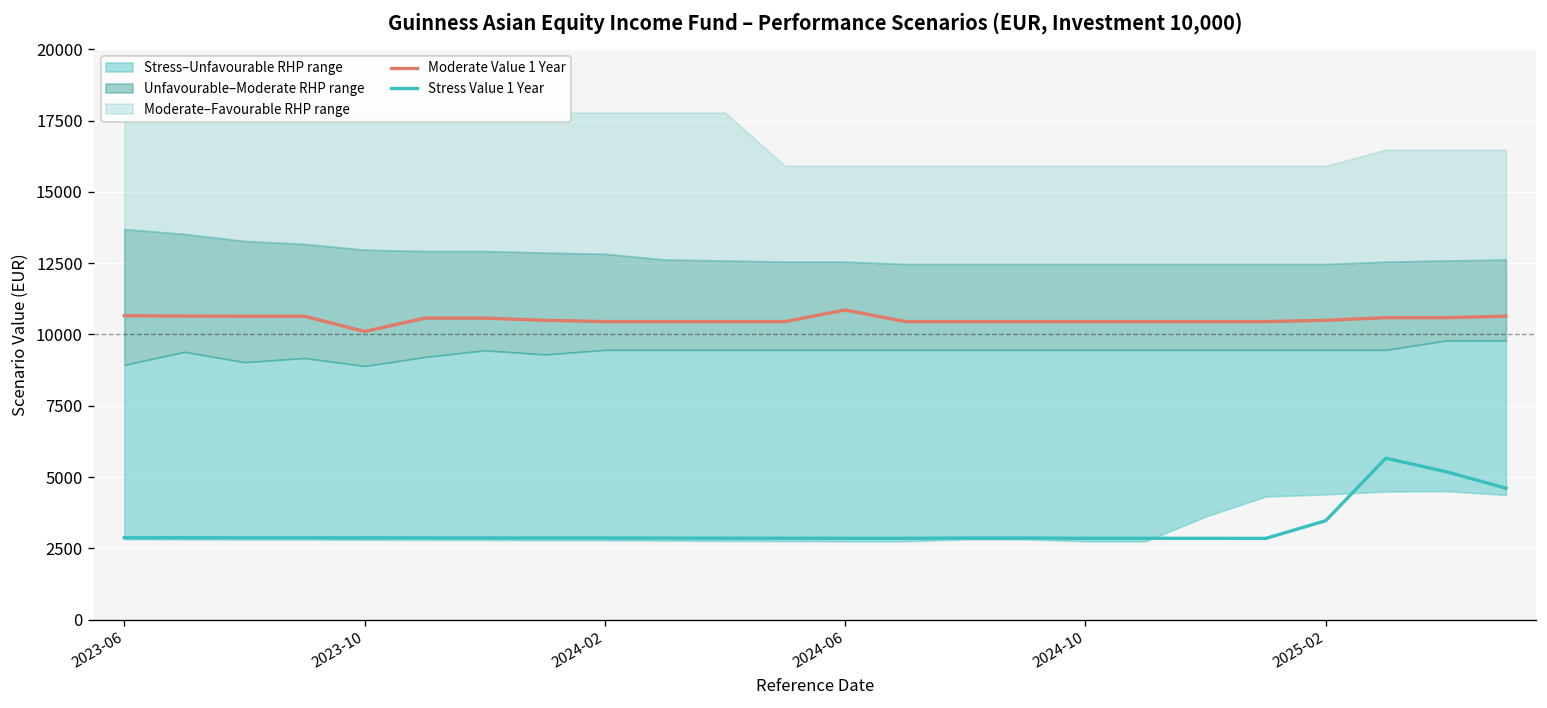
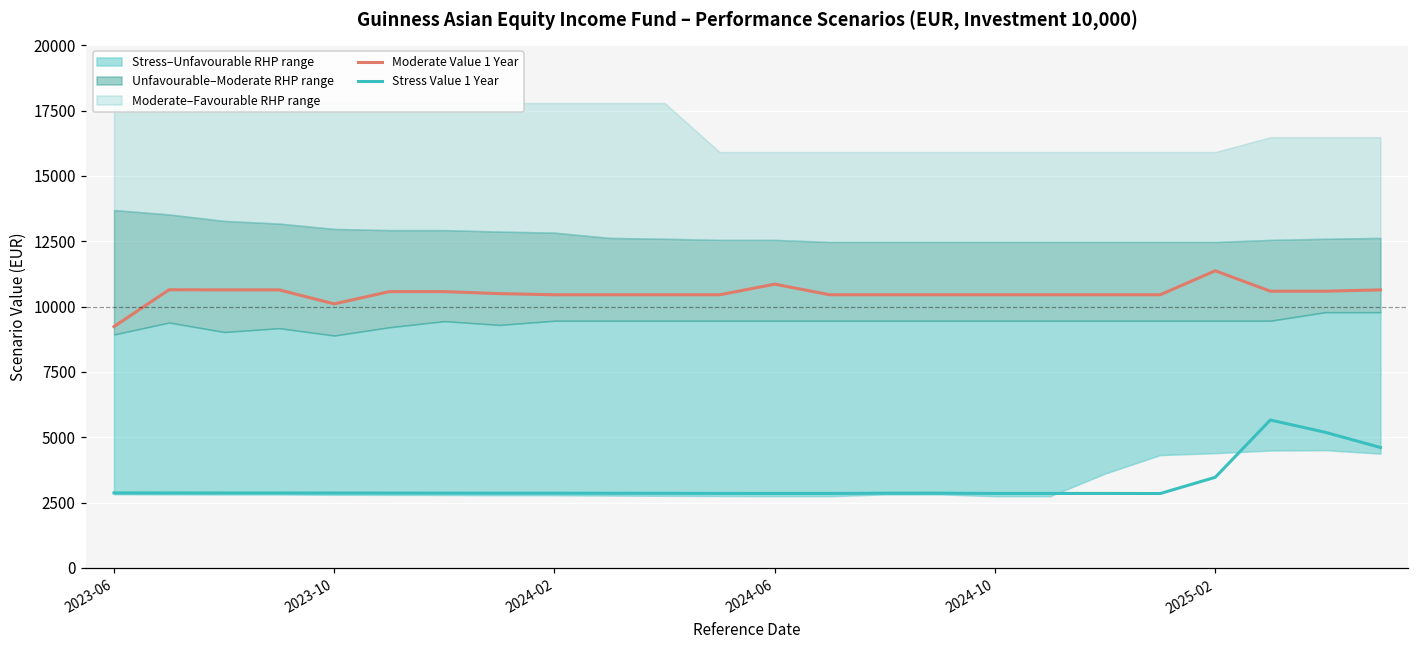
Moderate Value 1 Year, 2023-06: 10700 -> 9200
Moderate Value 1 Year, 2025-02: 10500 -> 11400
